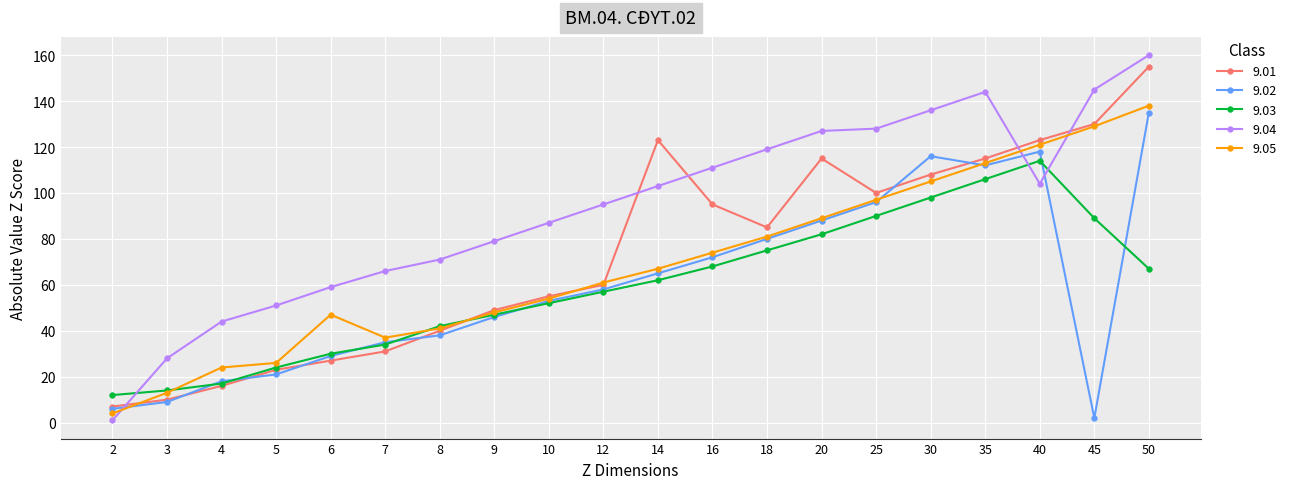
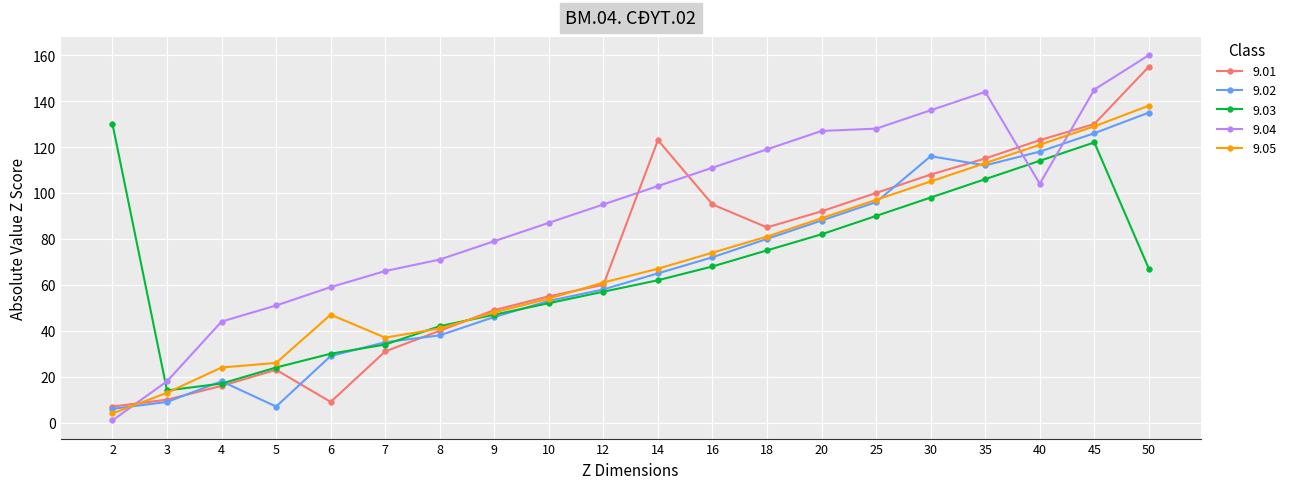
9.03, 2: 12 -> 130
9.04, 3: 28 -> 18
9.02, 5: 21 -> 7
9.01, 6: 27 -> 9
9.01, 20: 115 -> 92
9.02, 45: 2 -> 126
9.03, 45: 89 -> 122
